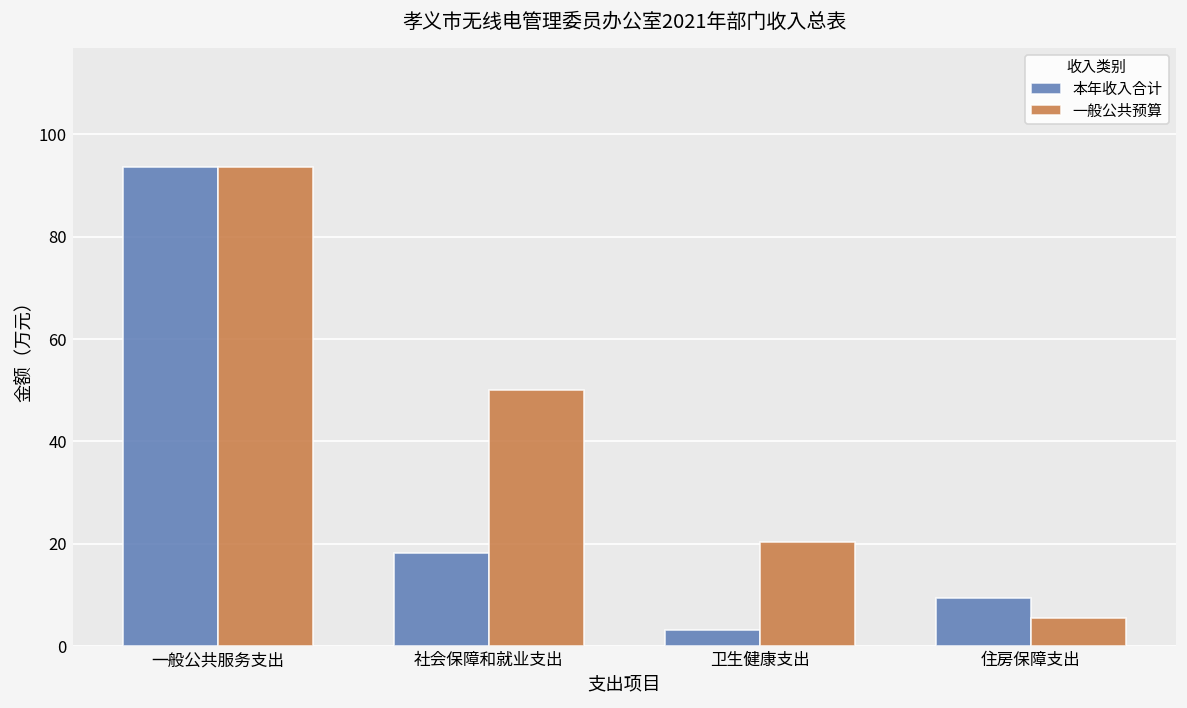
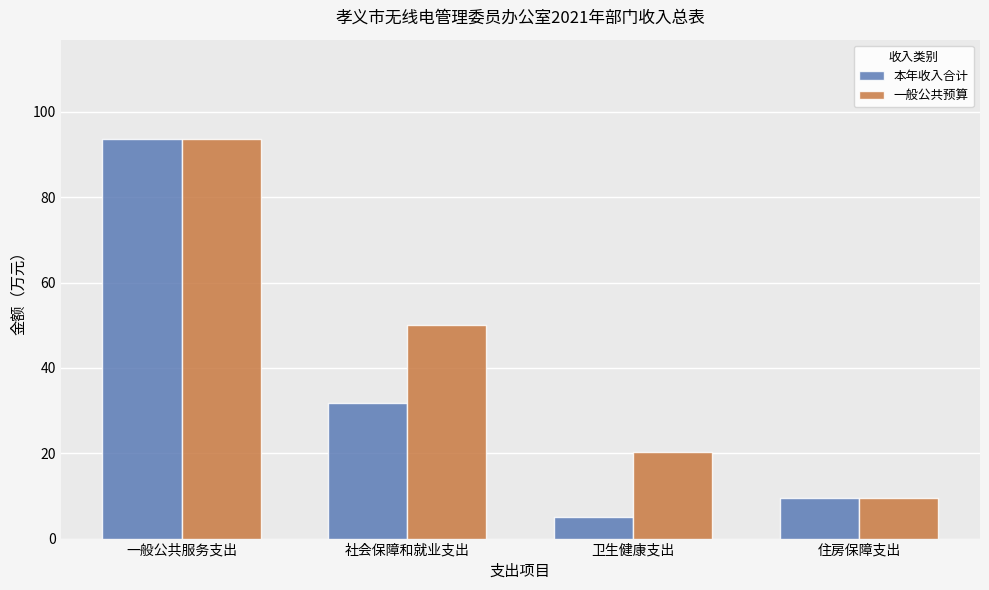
本年收入合计, 社会保障和就业支出: 18 -> 32
本年收入合计, 卫生健康支出: 3 -> 5
一般公共预算, 住房保障支出: 5 -> 9
